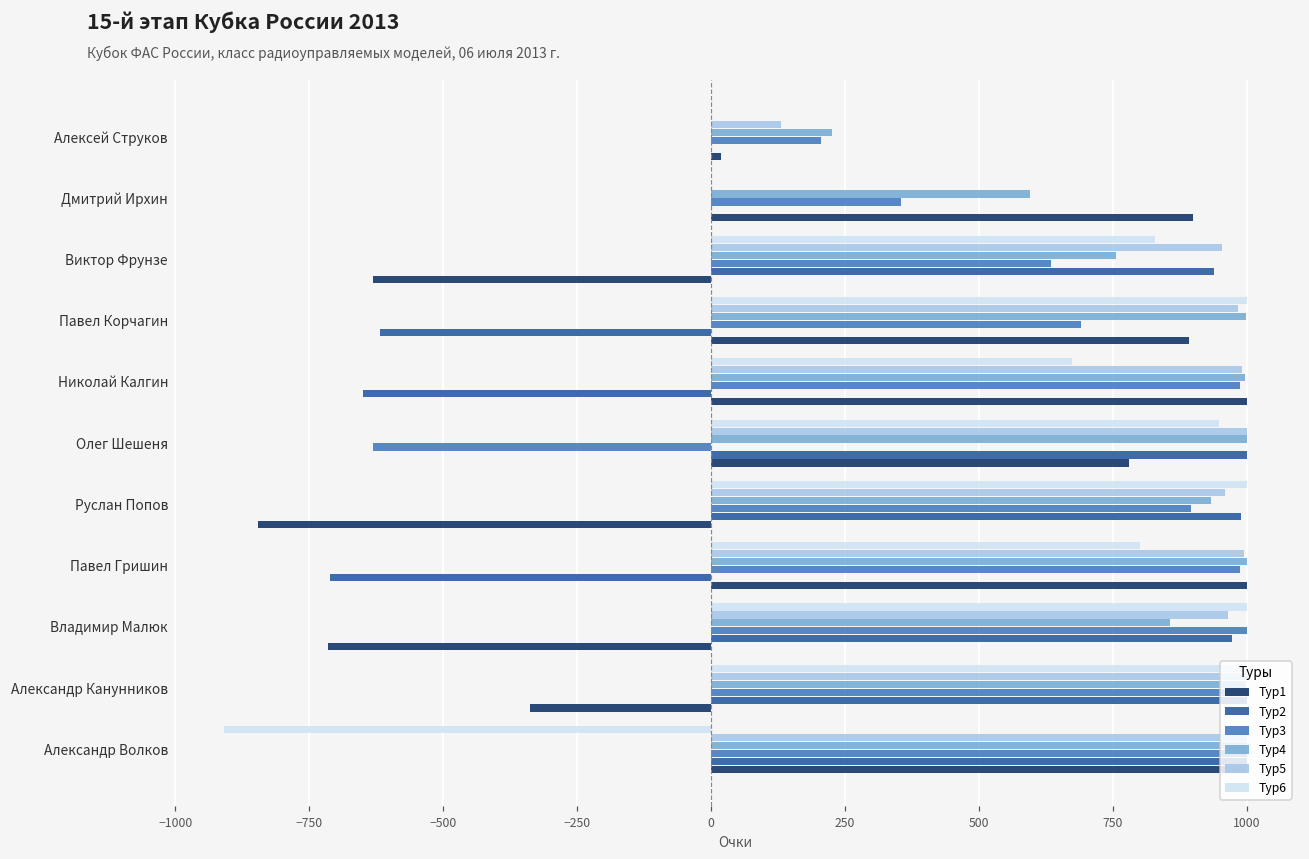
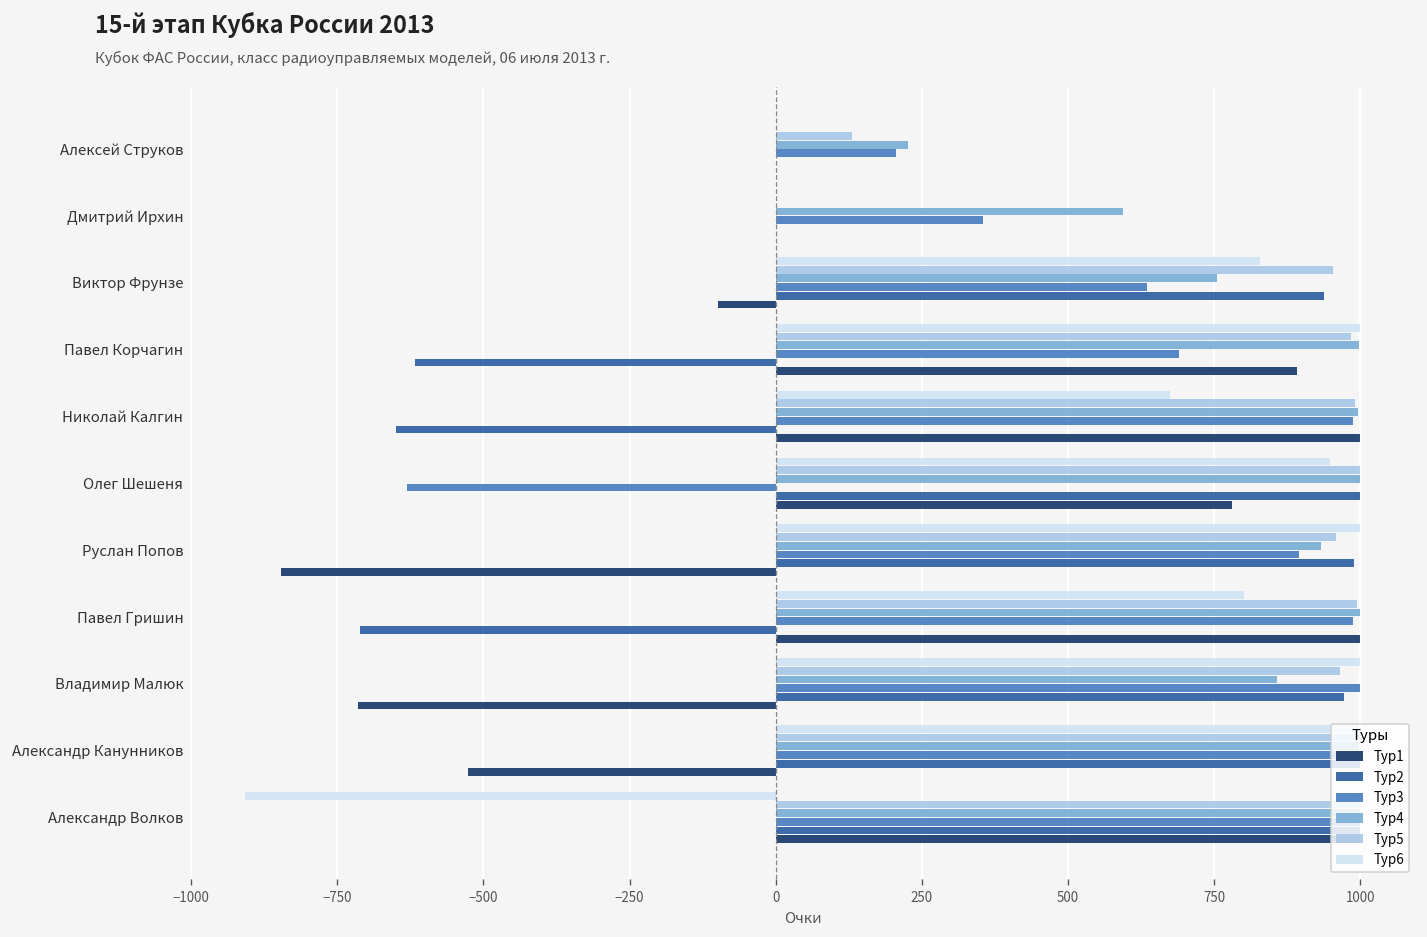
Тур1, Алексей Струков: 20 -> 0
Тур1, Дмитрий Ирхин: 900 -> 0
Тур1, Виктор Фрунзе: -630 -> -100
Тур1, Александр Канунников: -340 -> -530
